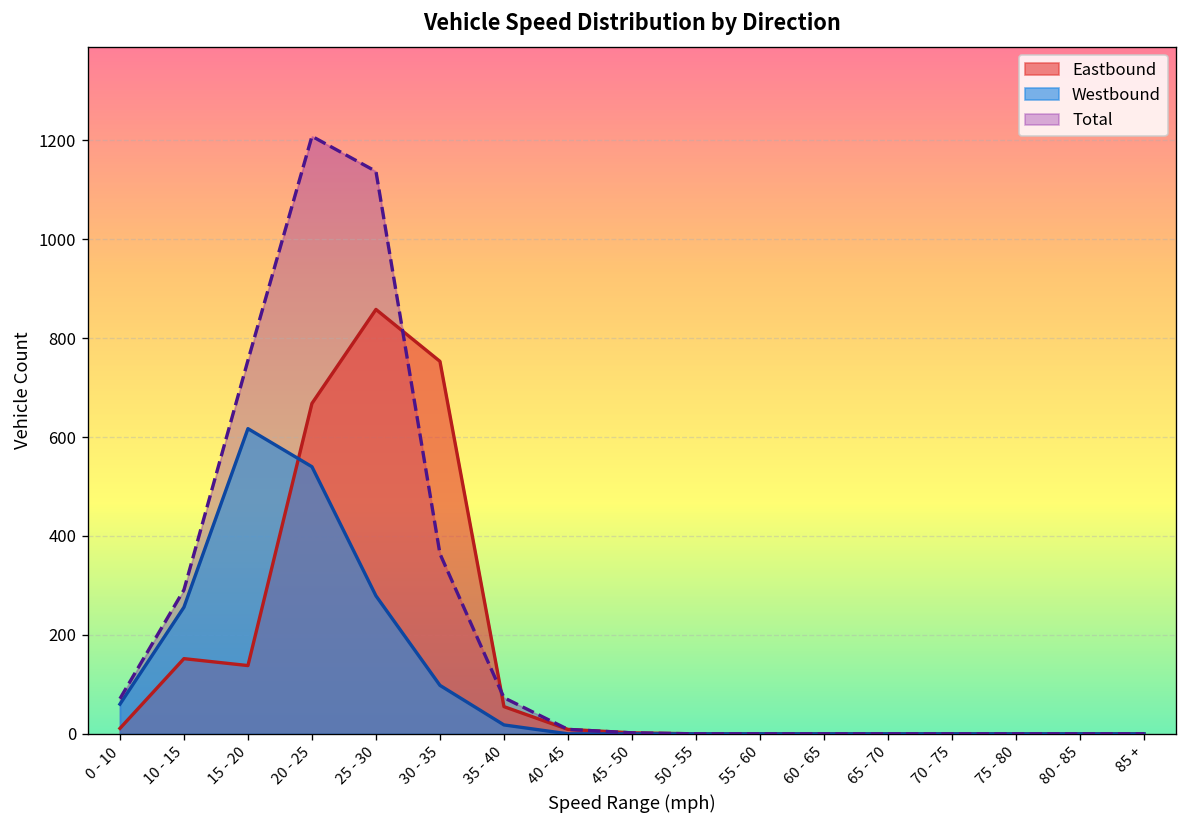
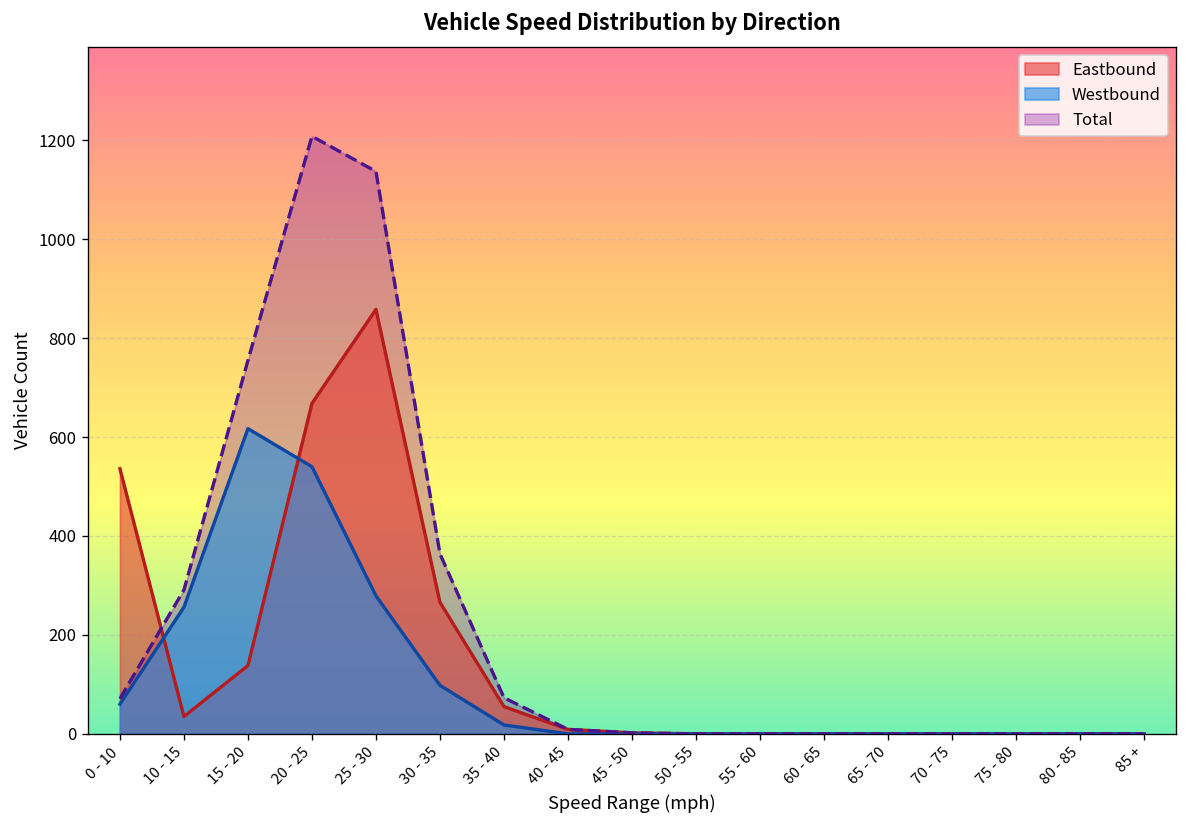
Eastbound, 0 - 10: 10 -> 540
Eastbound, 10 - 15: 150 -> 40
Eastbound, 30 - 35: 750 -> 270
